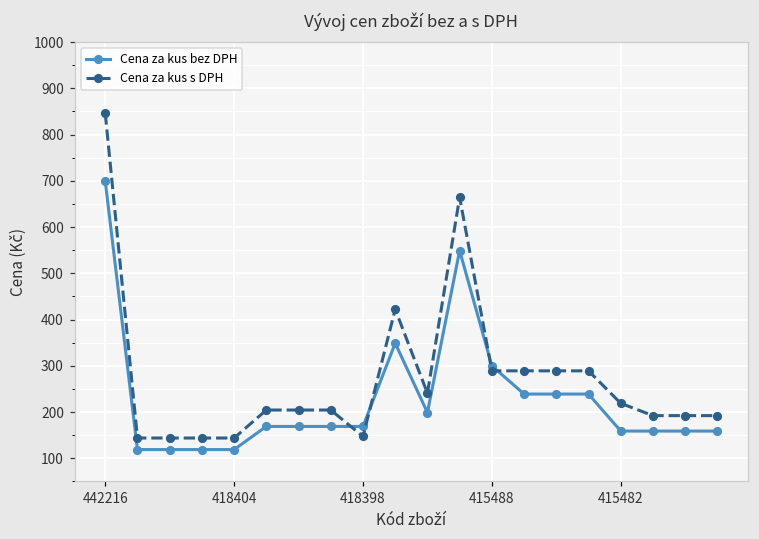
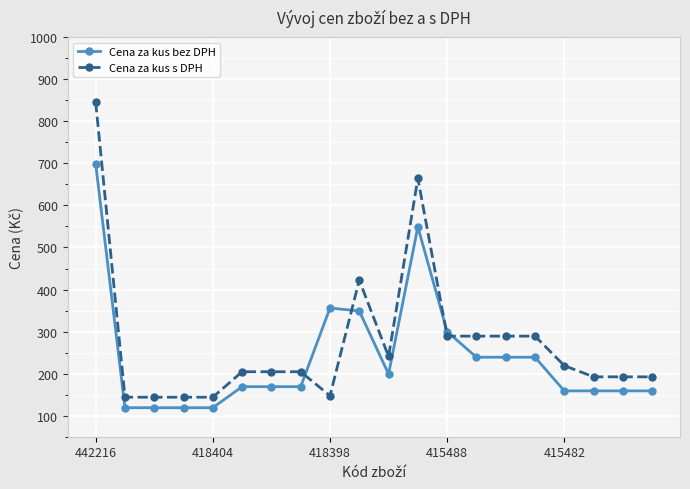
Cena za kus bez DPH, 418398: 170 -> 360
